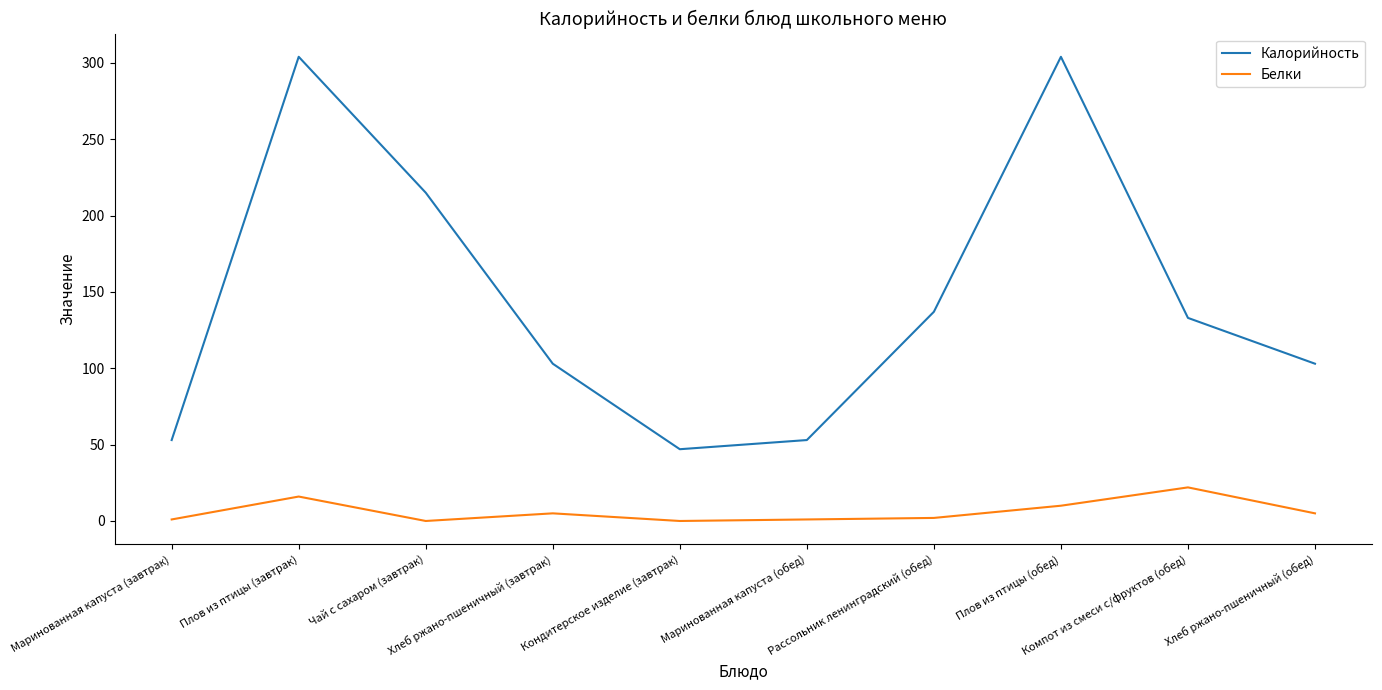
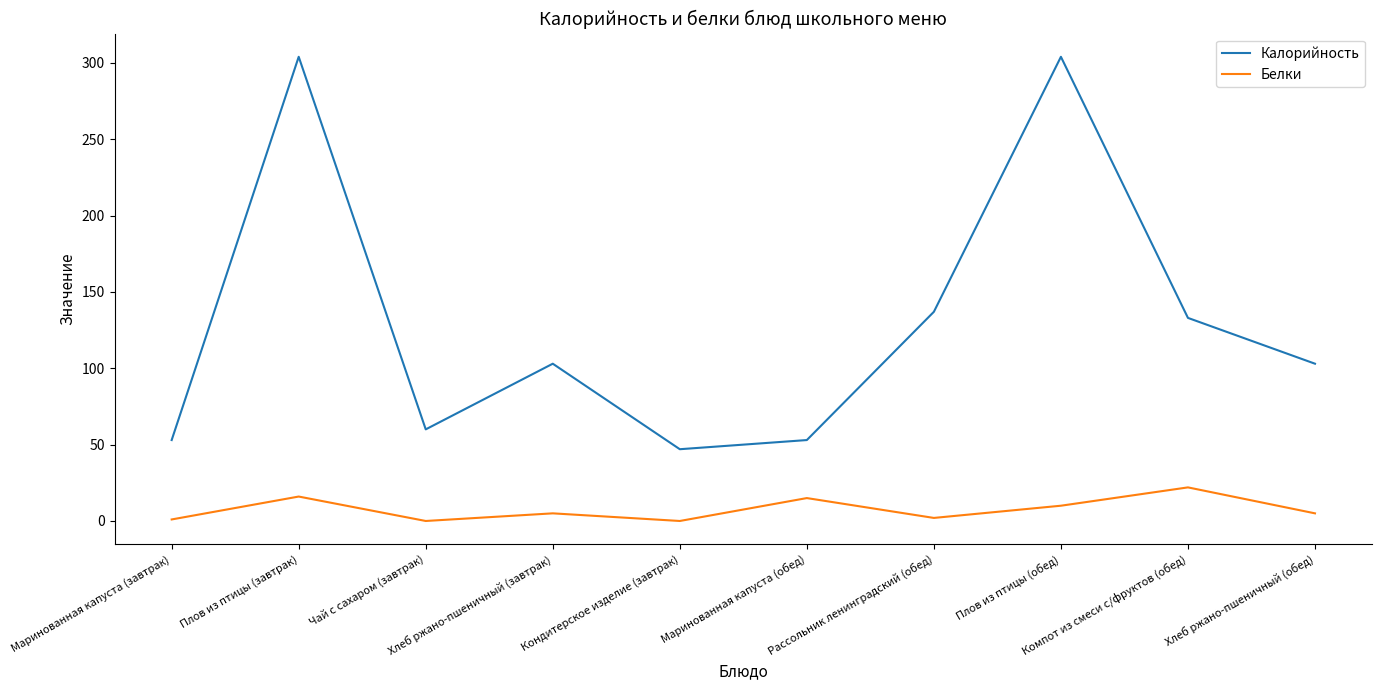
Калорийность, Чай с сахаром (завтрак): 215 -> 60
Белки, Маринованная капуста (обед): 1 -> 15
